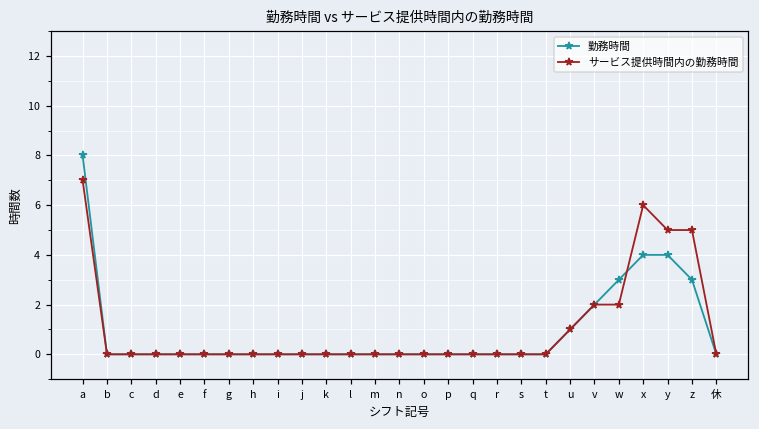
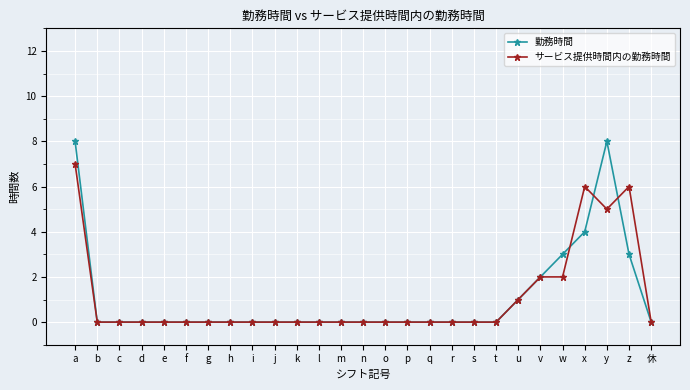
勤務時間, y: 4 -> 8
サービス提供時間内の勤務時間, z: 5 -> 6
